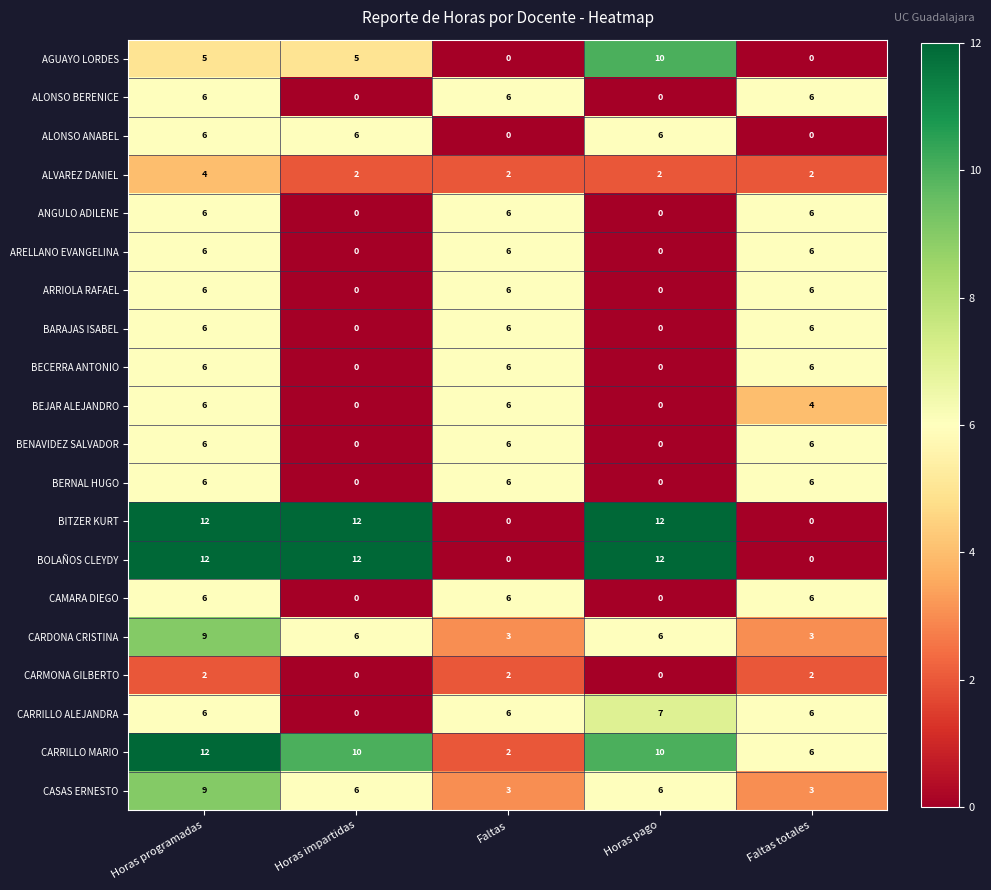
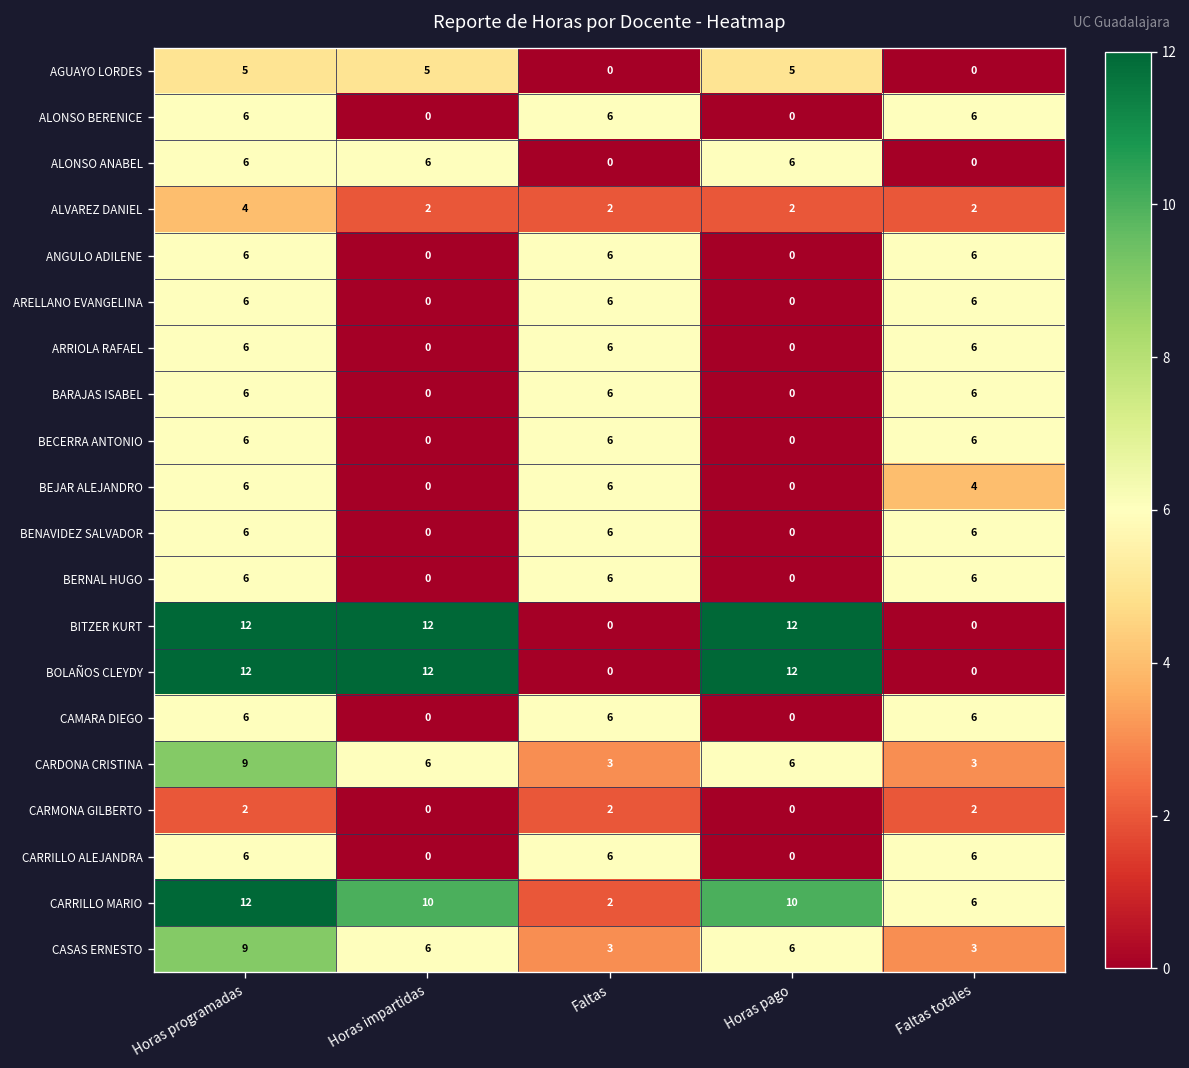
AGUAYO LORDES, Horas pago: 10 -> 5
CARRILLO ALEJANDRA, Horas pago: 7 -> 0
